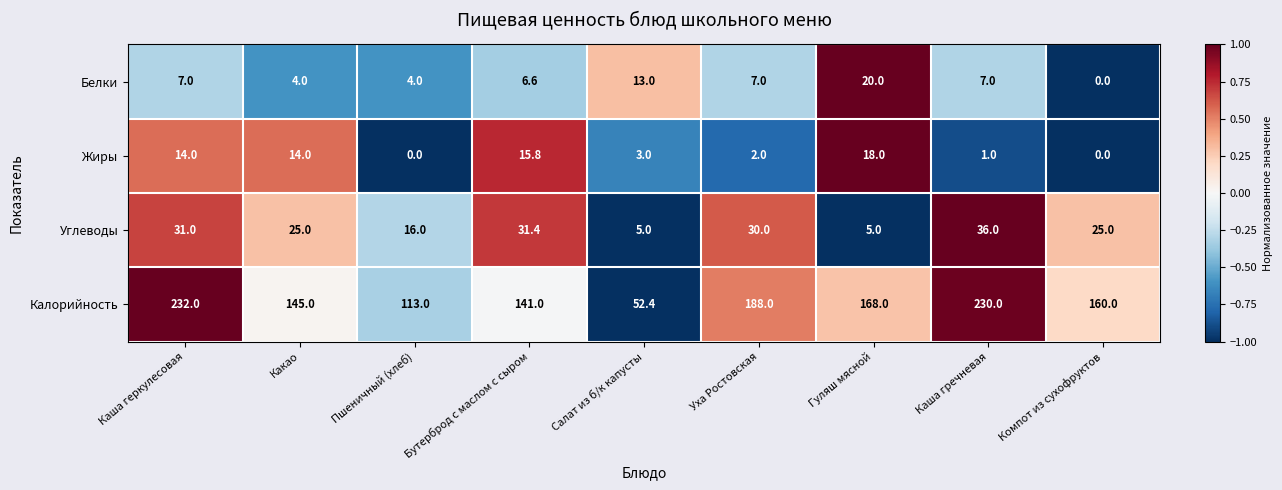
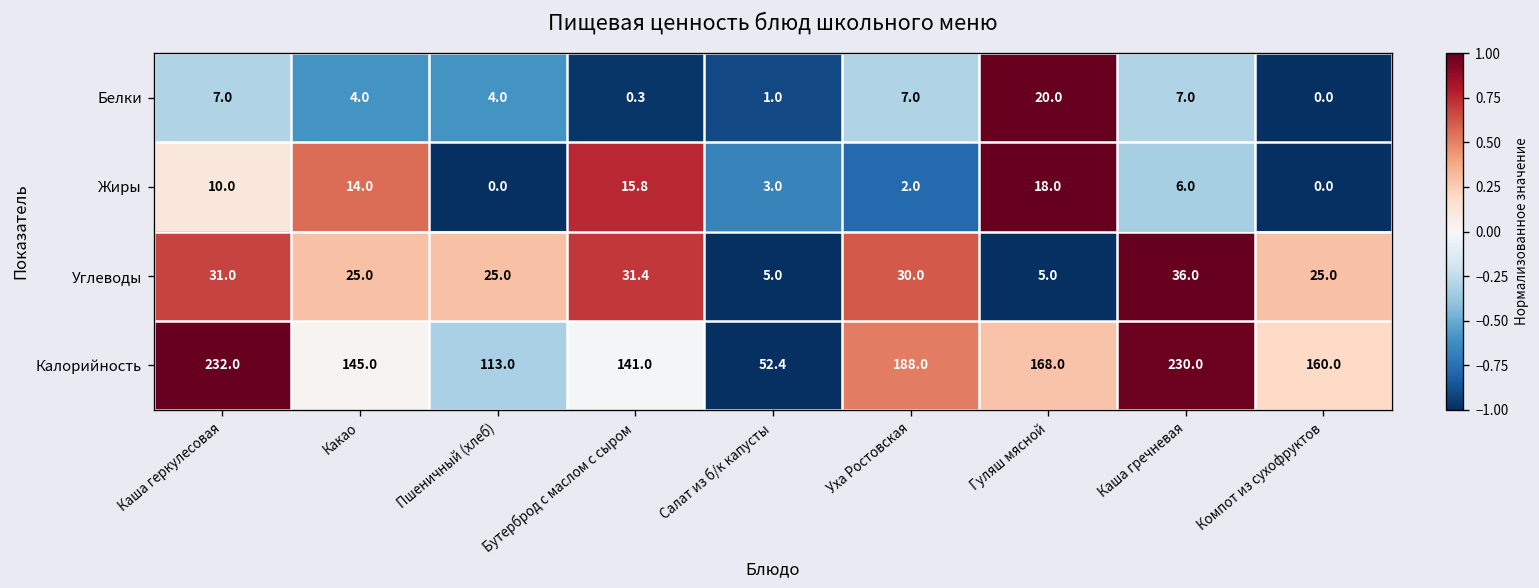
Белки, Бутерброд с маслом с сыром: 6.6 -> 0.3
Белки, Салат из б/к капусты: 13.0 -> 1.0
Жиры, Каша геркулесовая: 14.0 -> 10.0
Жиры, Каша гречневая: 1.0 -> 6.0
Углеводы, Пшеничный (хлеб): 16.0 -> 25.0
